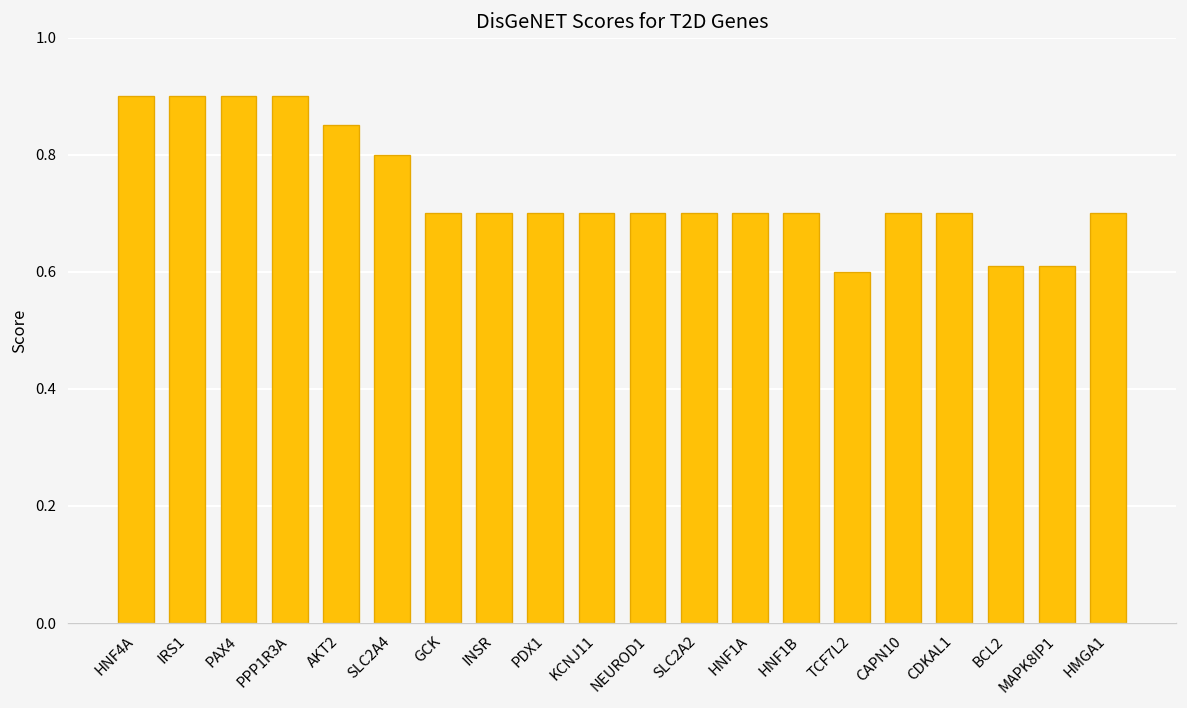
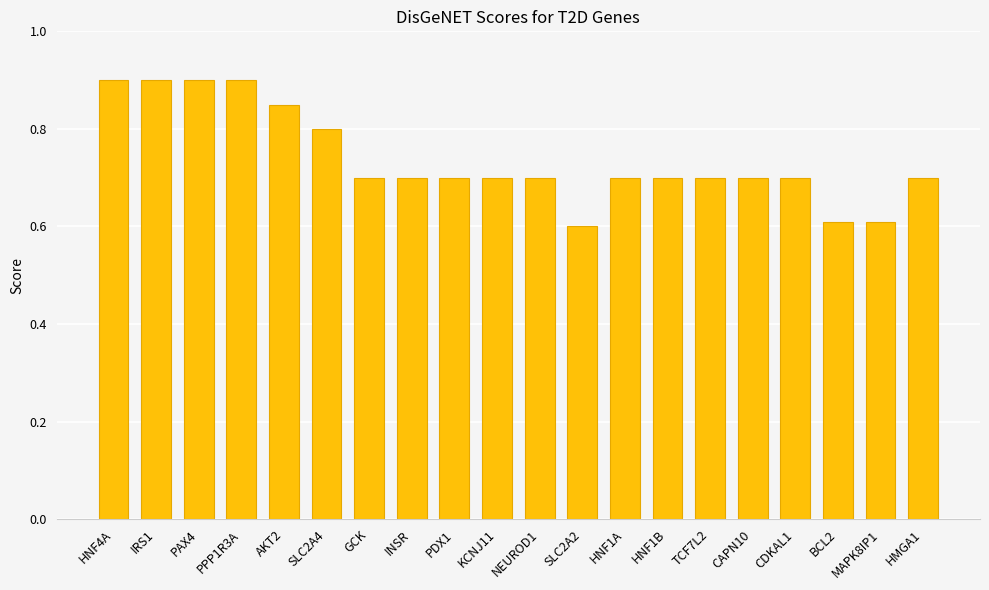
SLC2A2: 0.7 -> 0.6
TCF7L2: 0.6 -> 0.7
